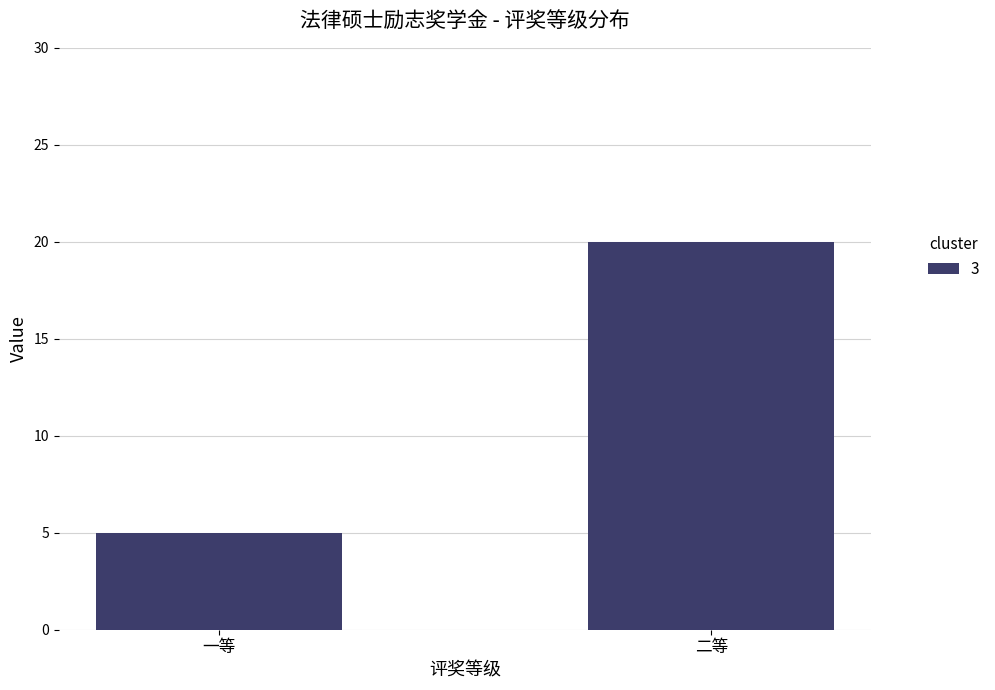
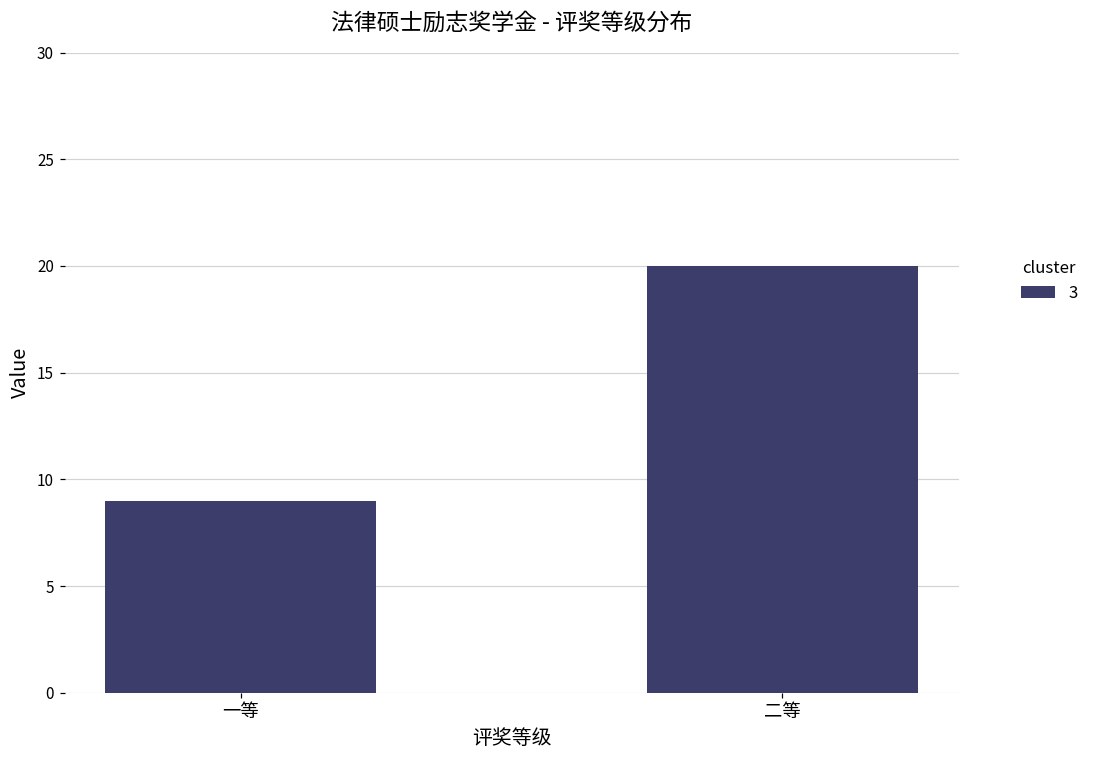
一等: 5 -> 9
